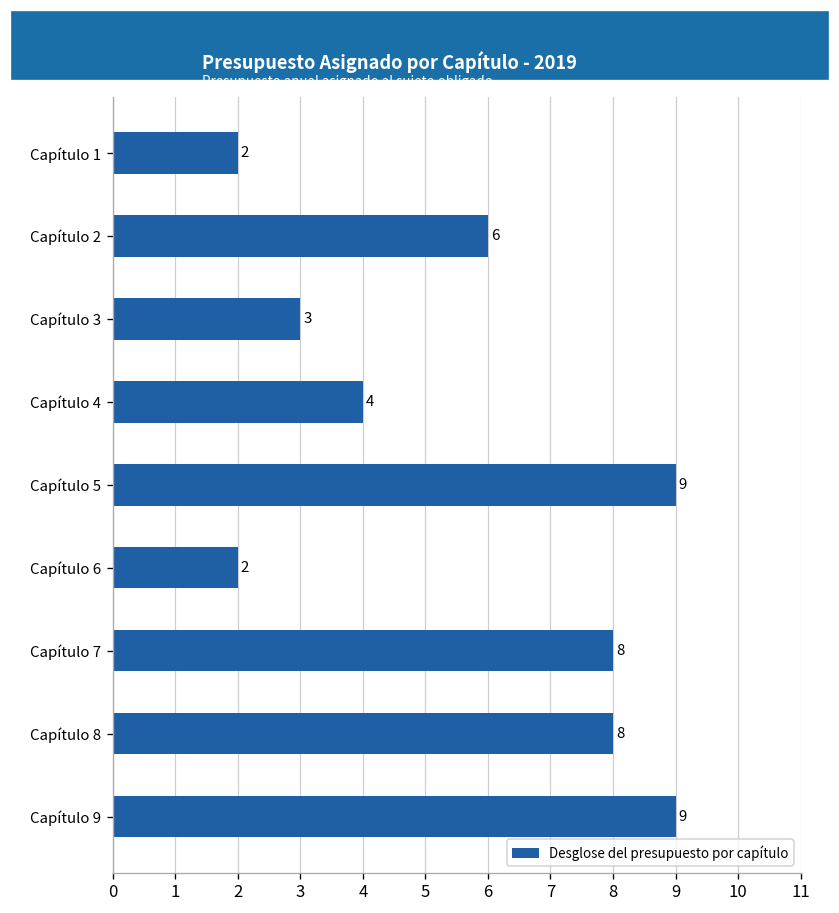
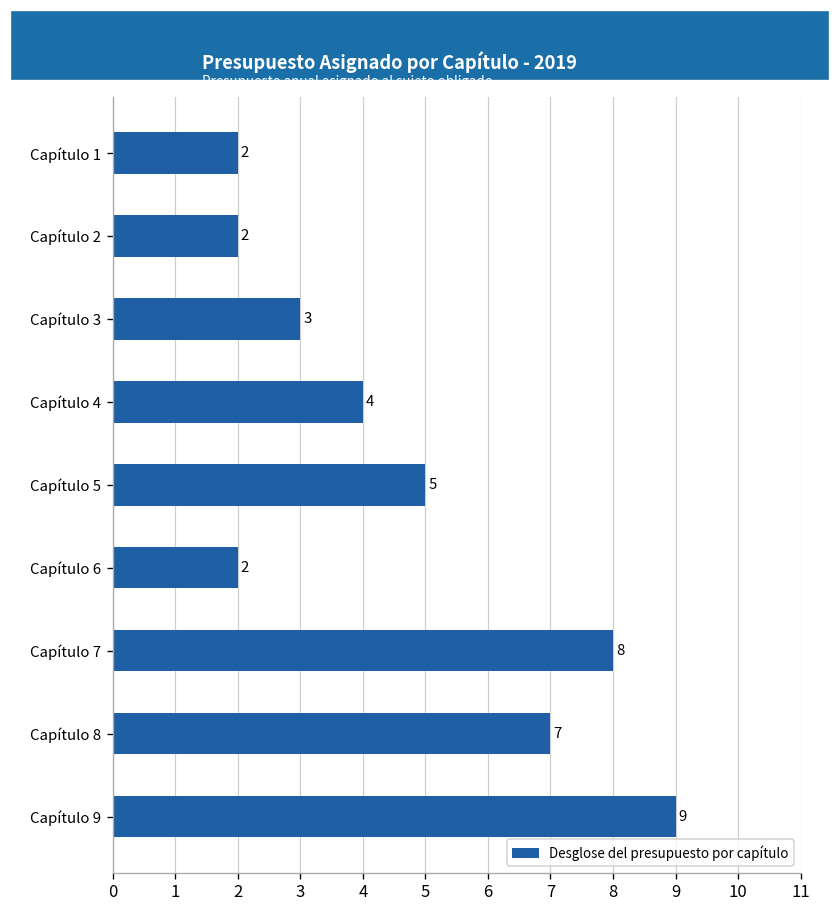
Capítulo 2: 6 -> 2
Capítulo 5: 9 -> 5
Capítulo 8: 8 -> 7
